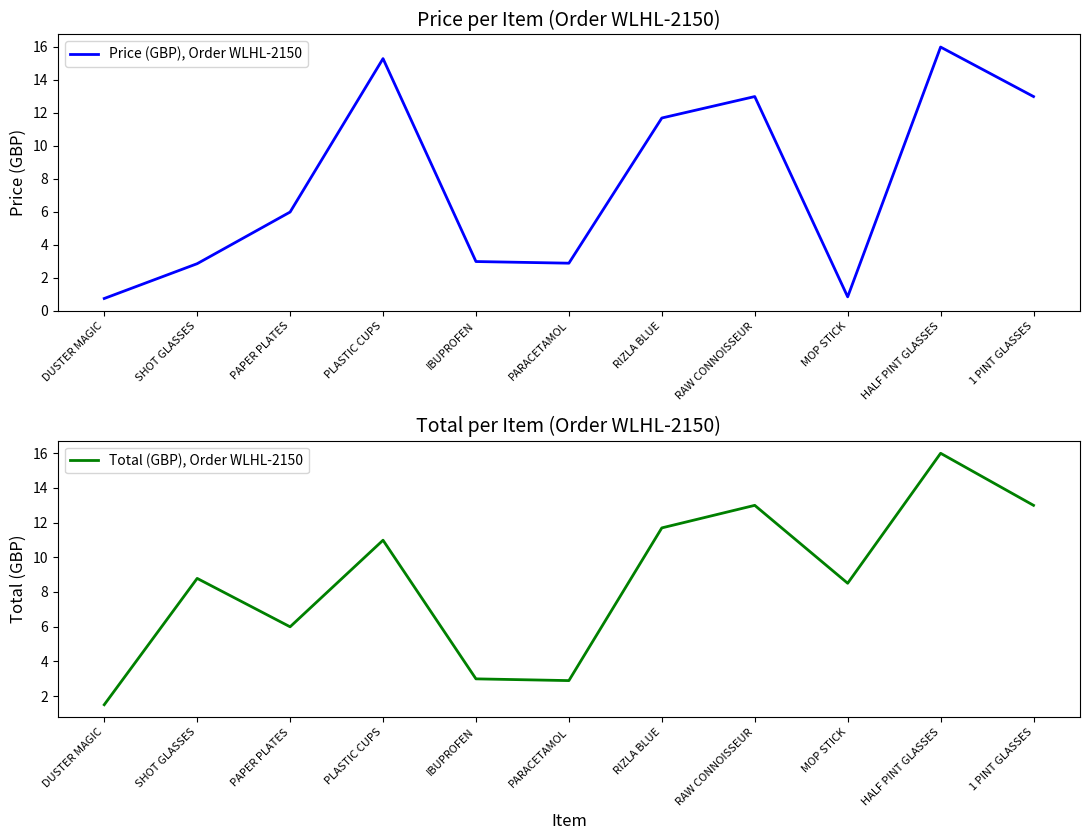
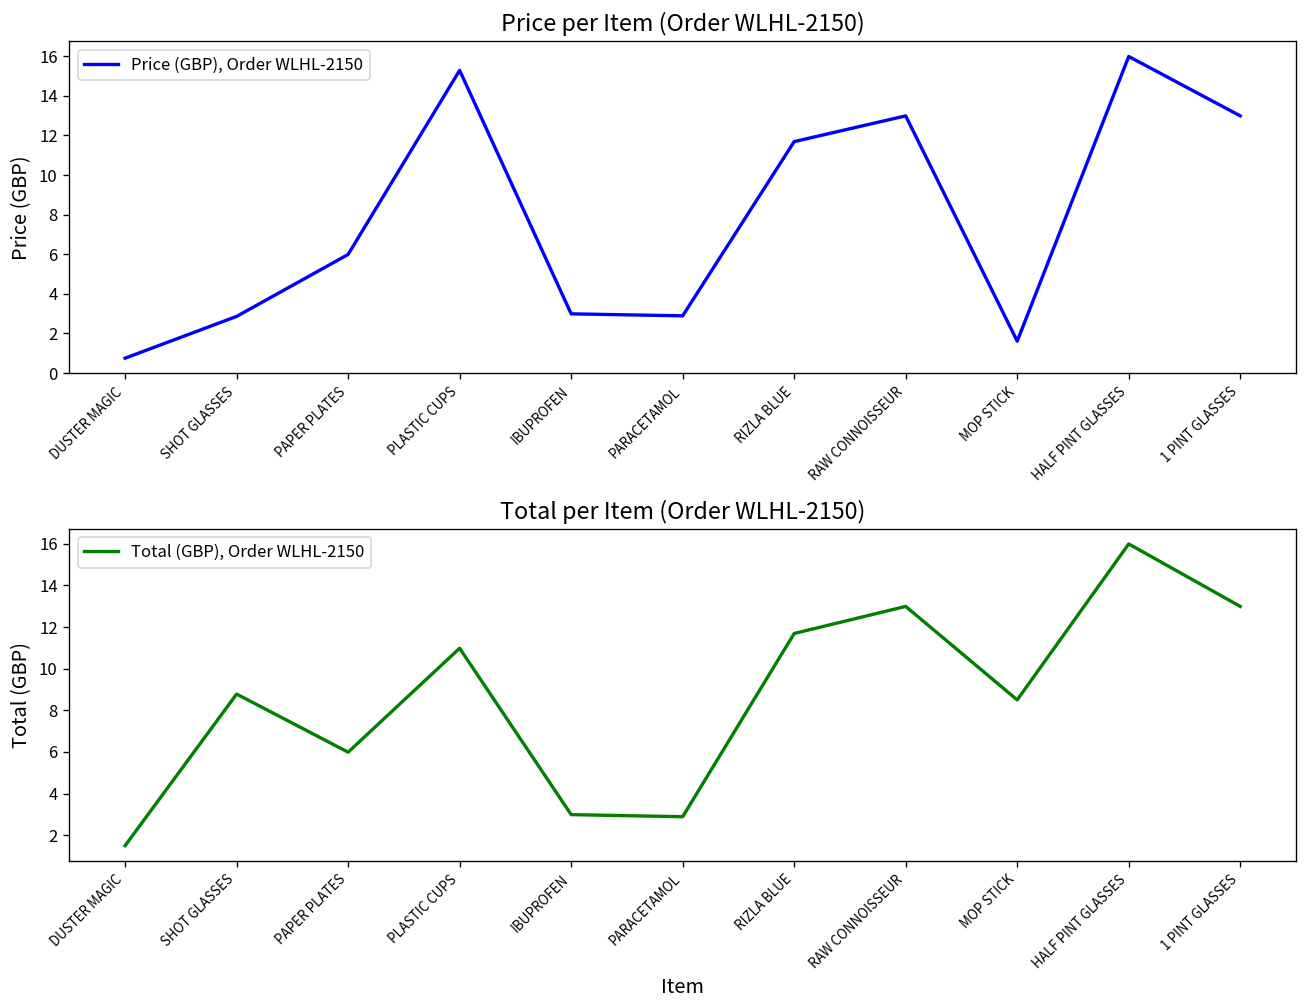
Price per Item (Order WLHL-2150), MOP STICK: 0.9 -> 1.6
